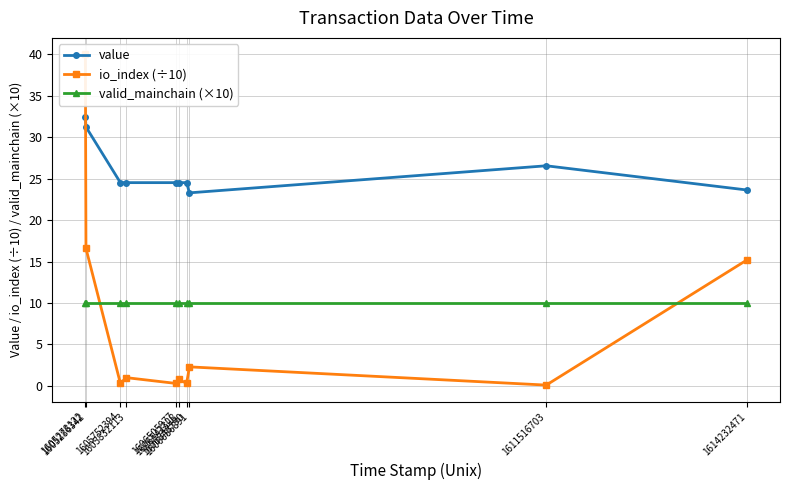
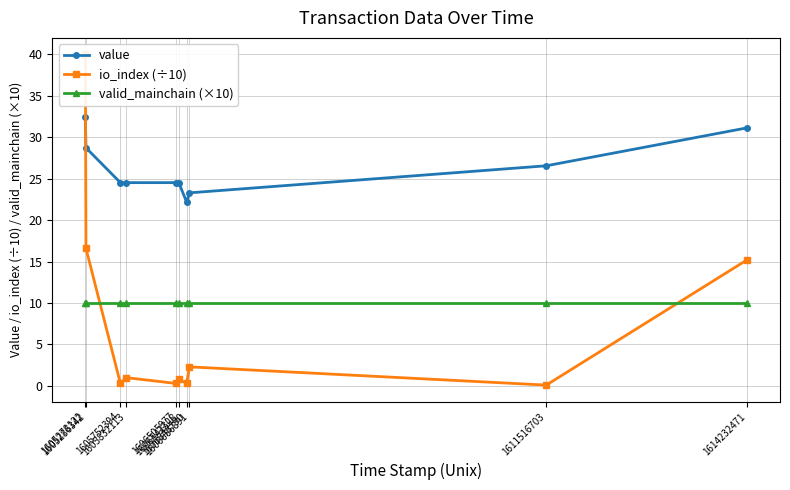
value, 1605286342: 31 -> 29
value, 1606648790: 25 -> 22
value, 1614232471: 24 -> 31
